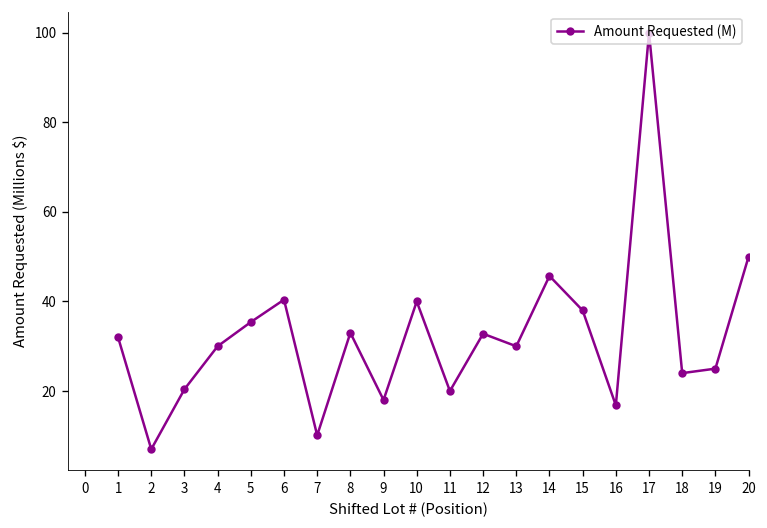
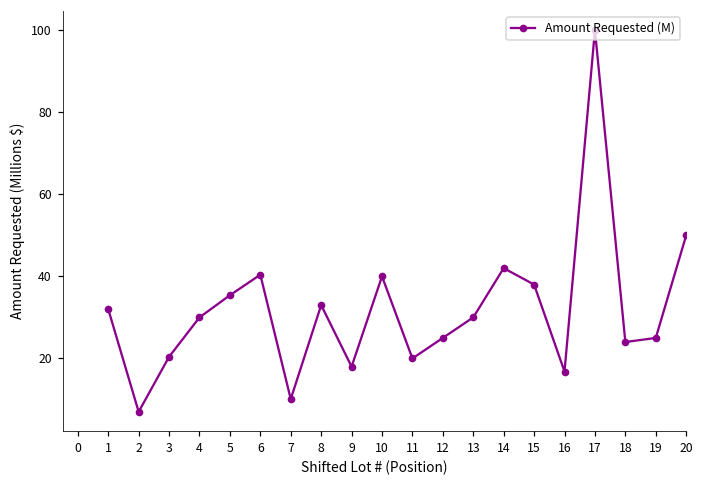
12: 33 -> 25
14: 46 -> 42
